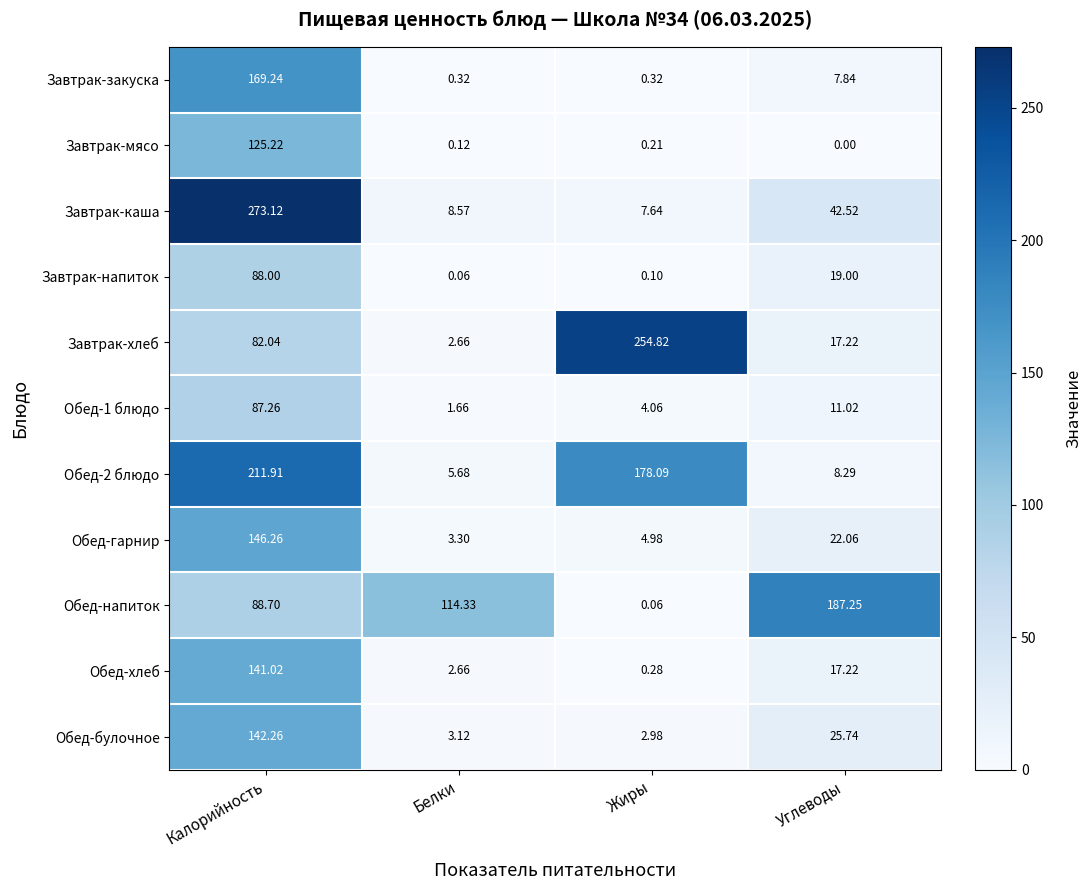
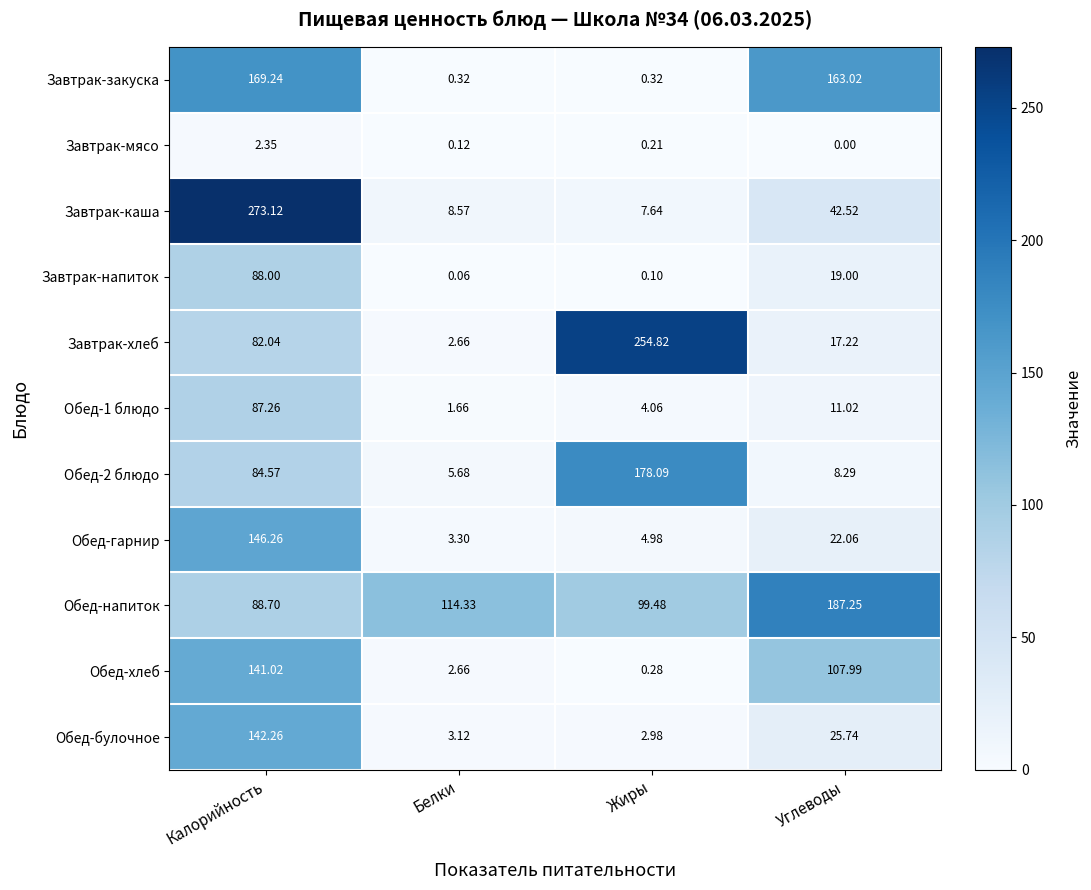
Завтрак-закуска, Углеводы: 7.84 -> 163.02
Завтрак-мясо, Калорийность: 125.22 -> 2.35
Обед-2 блюдо, Калорийность: 211.91 -> 84.57
Обед-напиток, Жиры: 0.06 -> 99.48
Обед-хлеб, Углеводы: 17.22 -> 107.99
